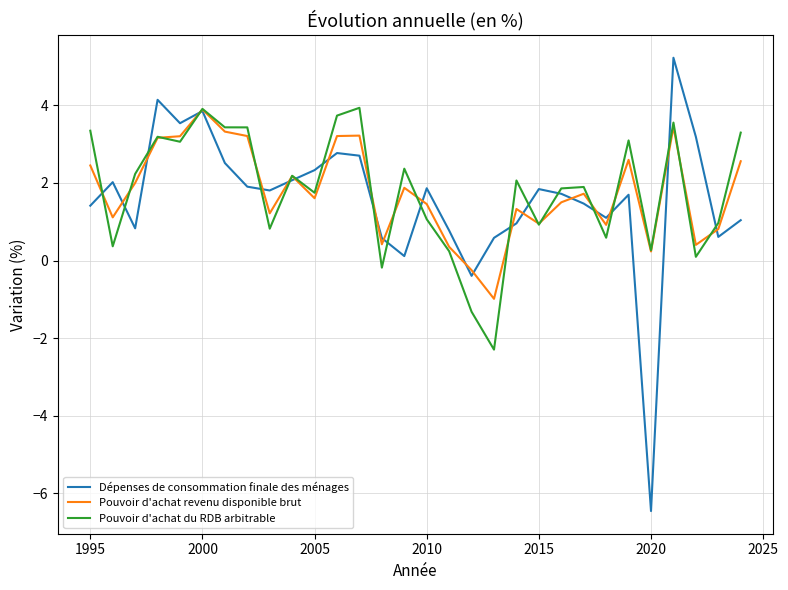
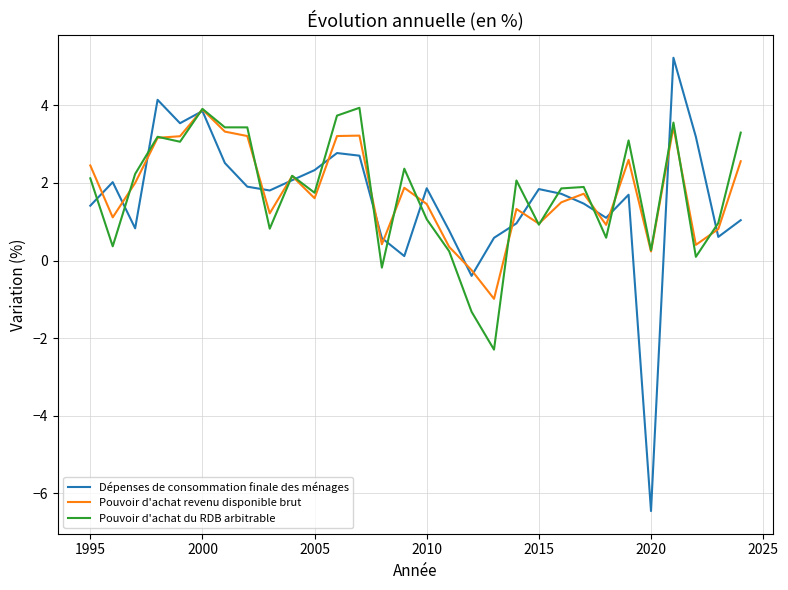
Pouvoir d'achat du RDB arbitrable, 1995: 3.3 -> 2.1
